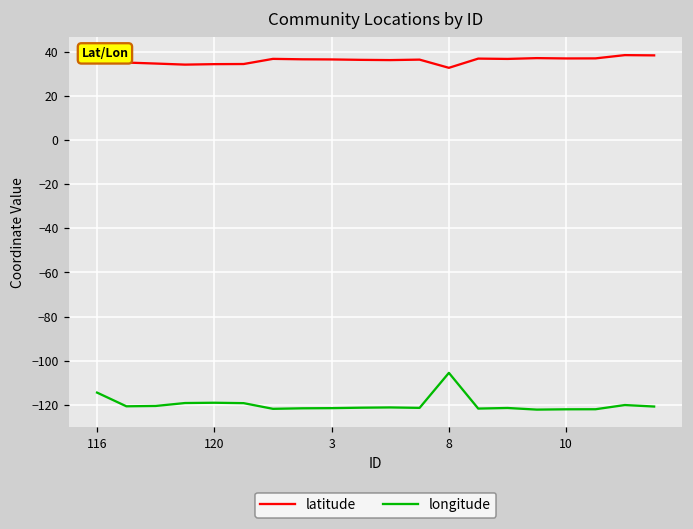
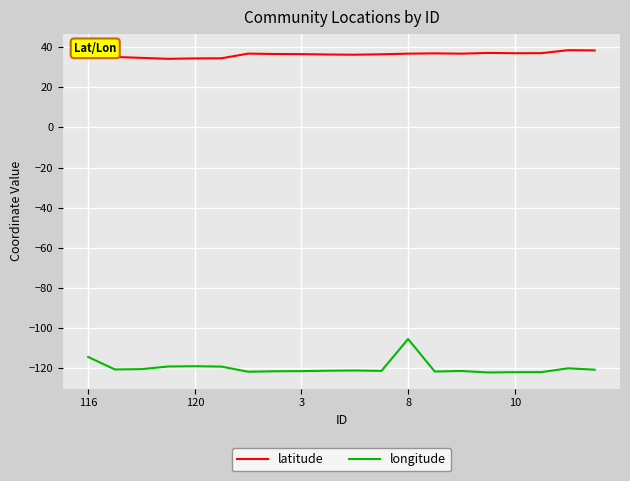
latitude, 8: 33 -> 37
